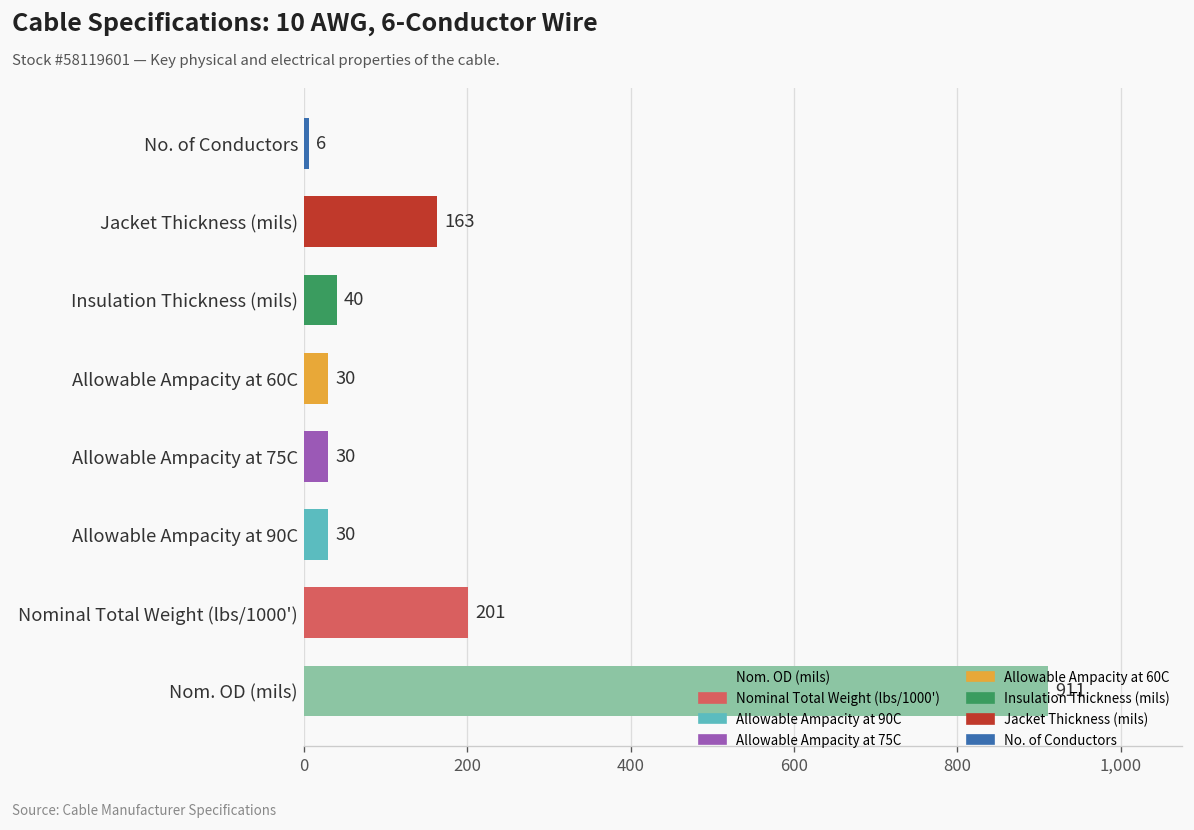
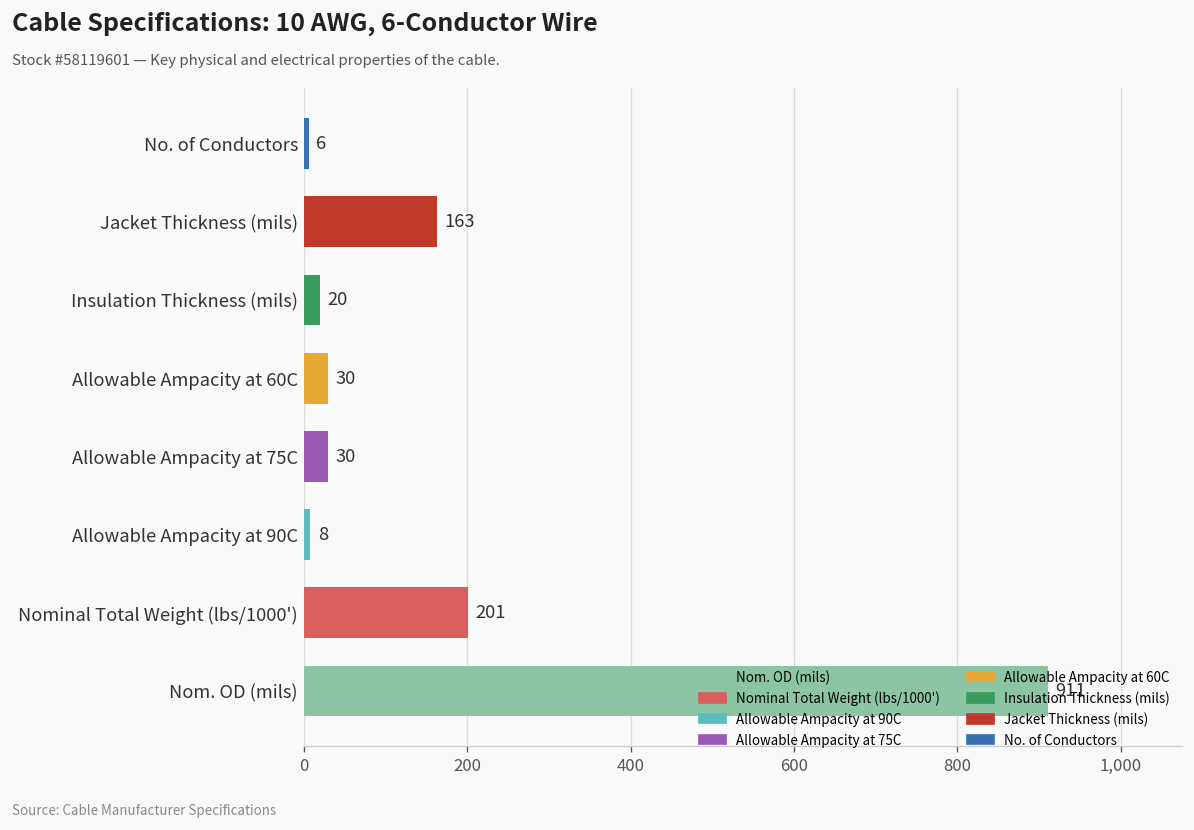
Insulation Thickness (mils): 40 -> 20
Allowable Ampacity at 90C: 30 -> 8
